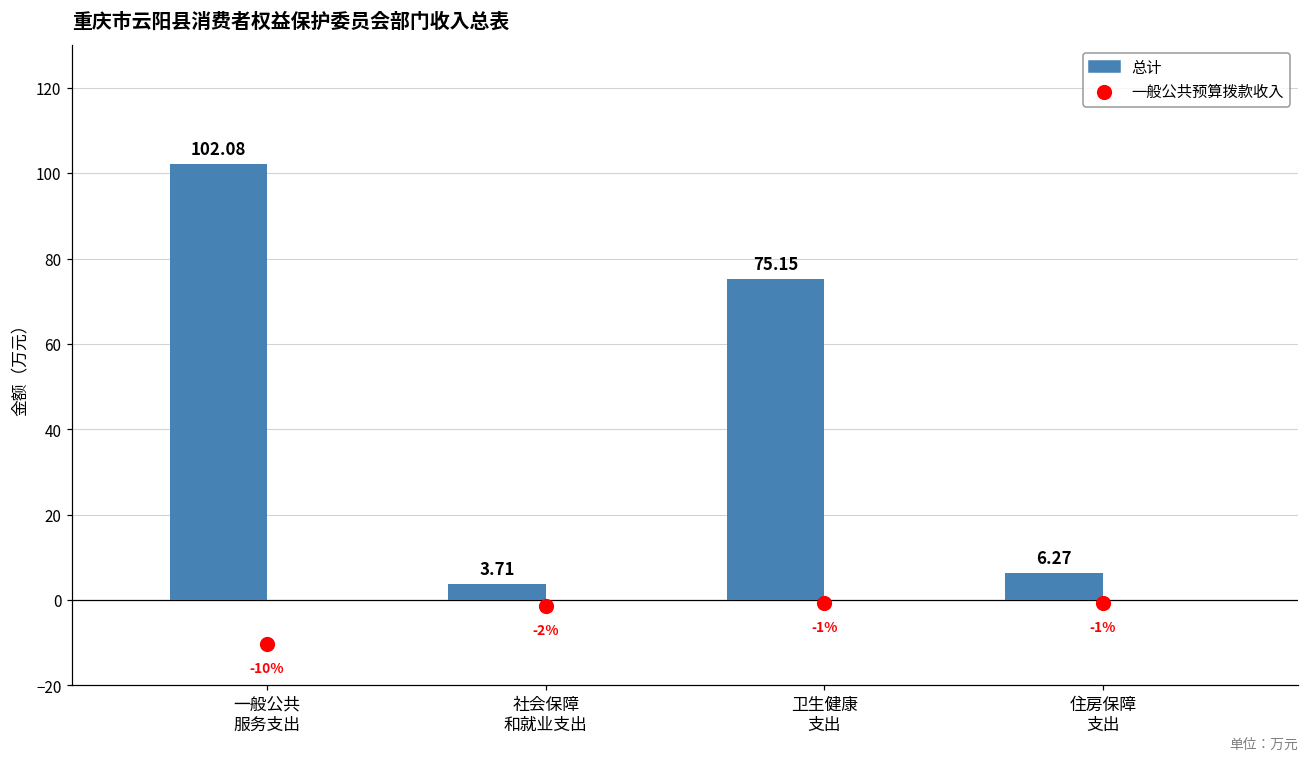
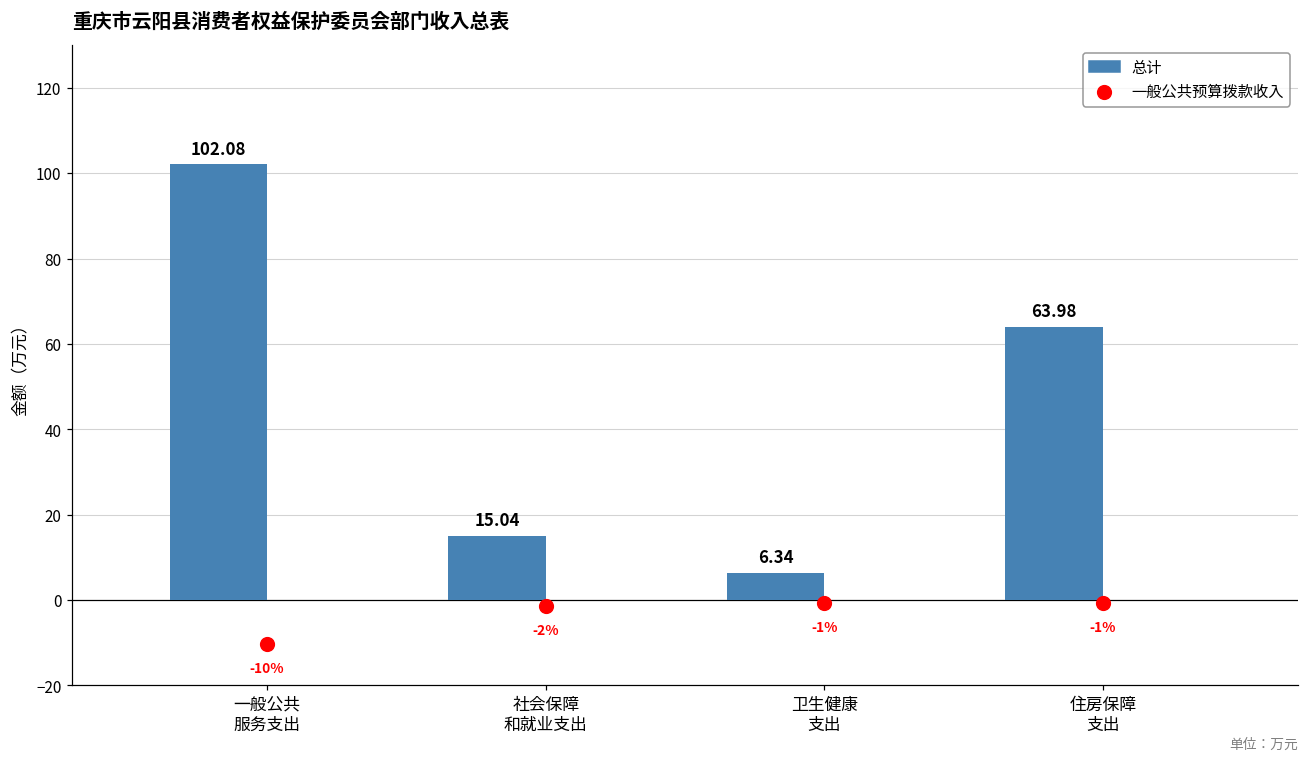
总计, 社会保障 和就业支出: 3.71 -> 15.04
总计, 卫生健康 支出: 75.15 -> 6.34
总计, 住房保障 支出: 6.27 -> 63.98
